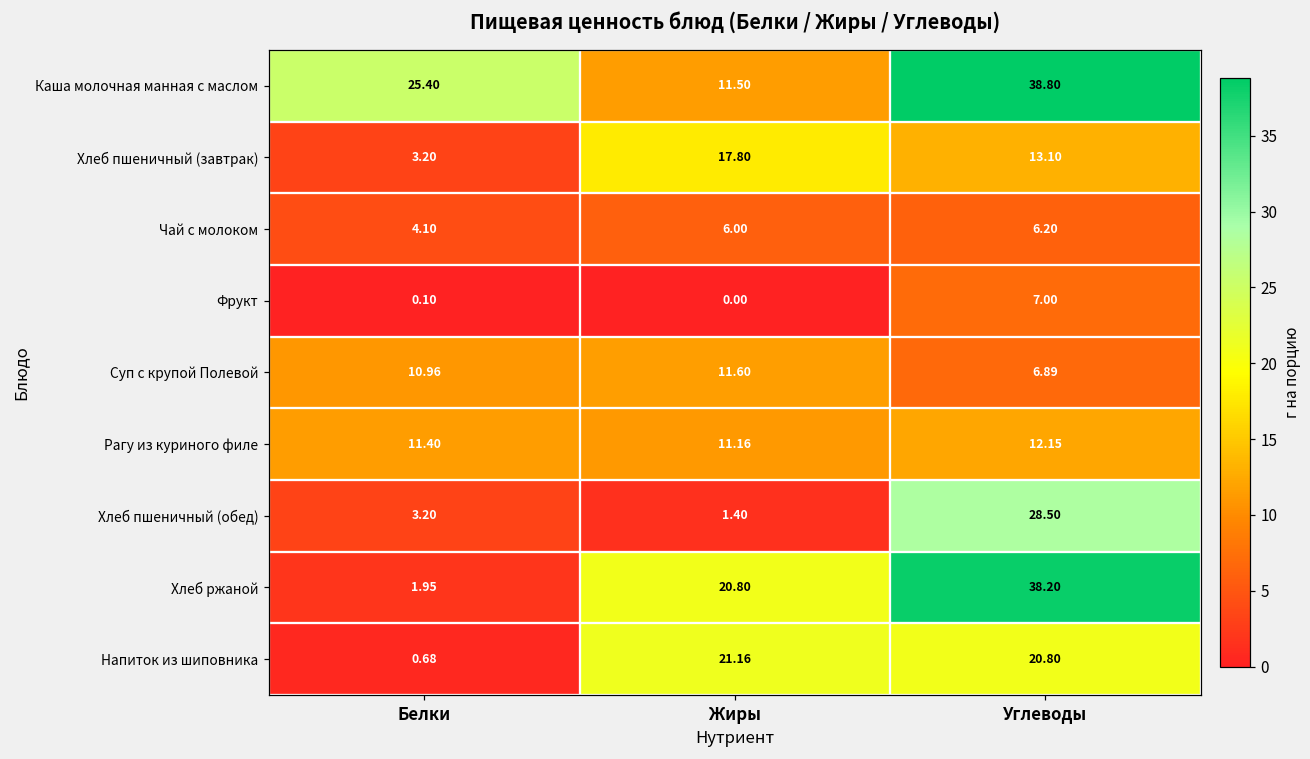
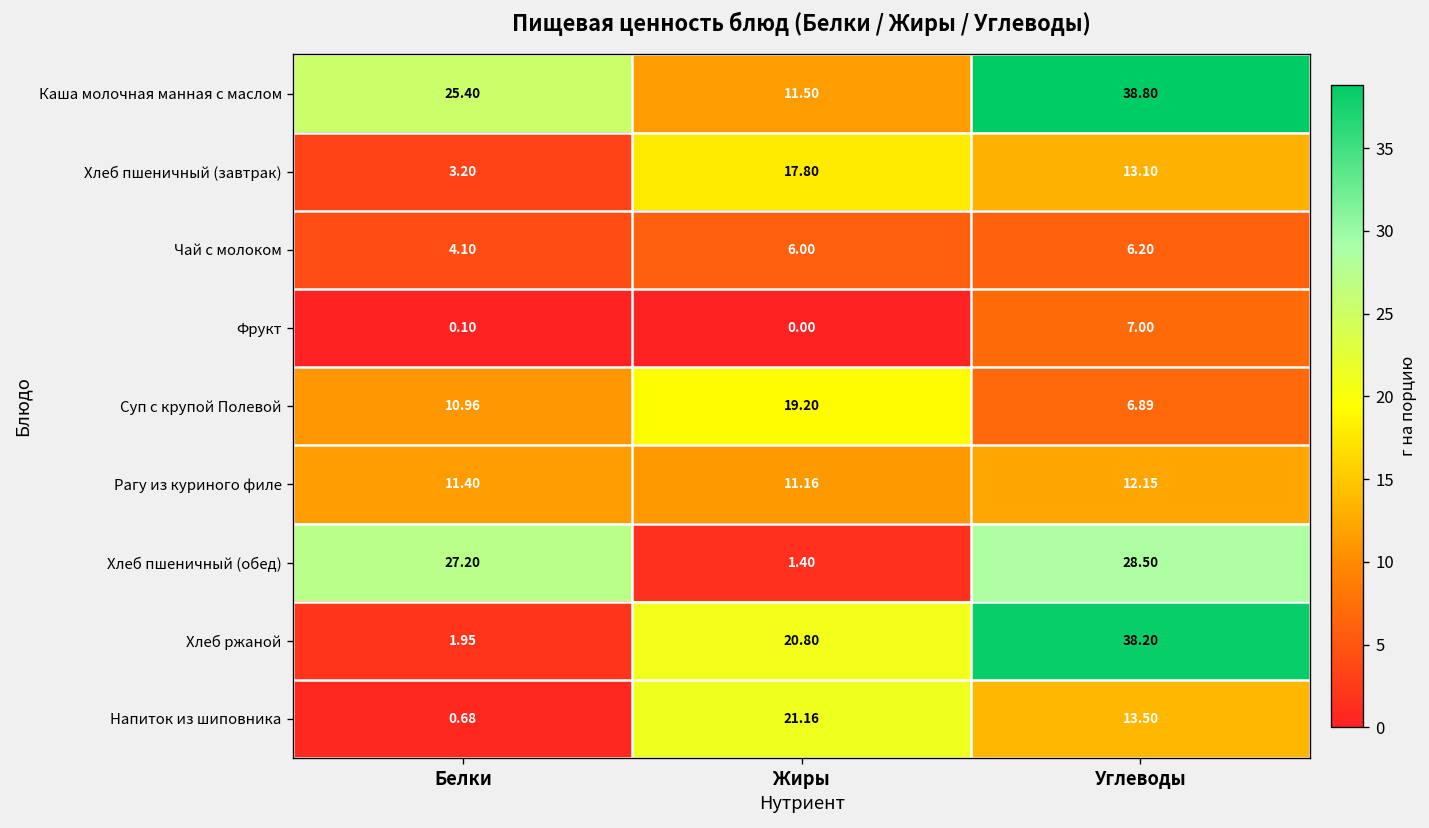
Суп с крупой Полевой, Жиры: 11.60 -> 19.20
Хлеб пшеничный (обед), Белки: 3.20 -> 27.20
Напиток из шиповника, Углеводы: 20.80 -> 13.50
